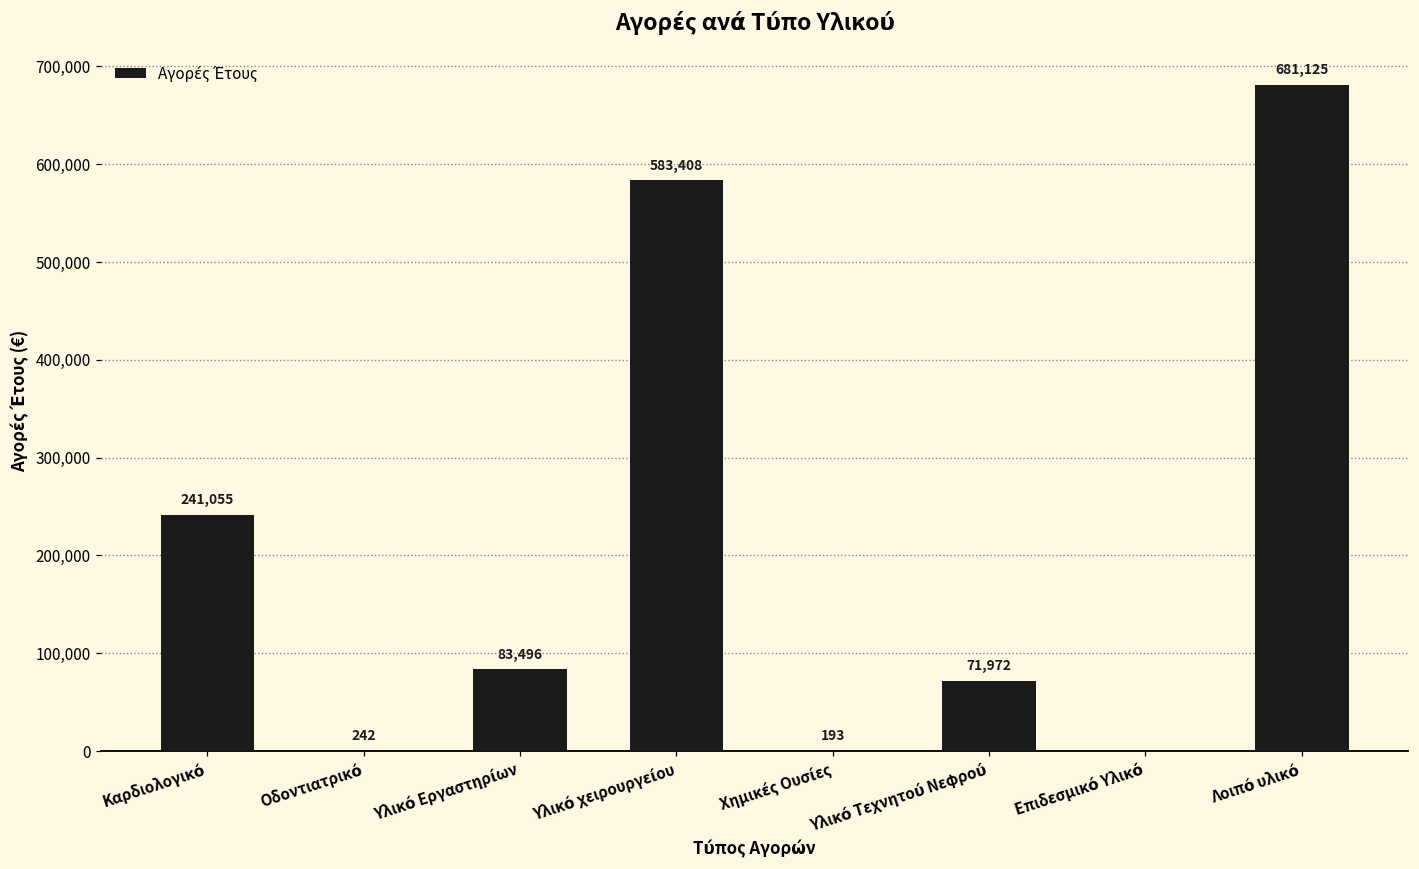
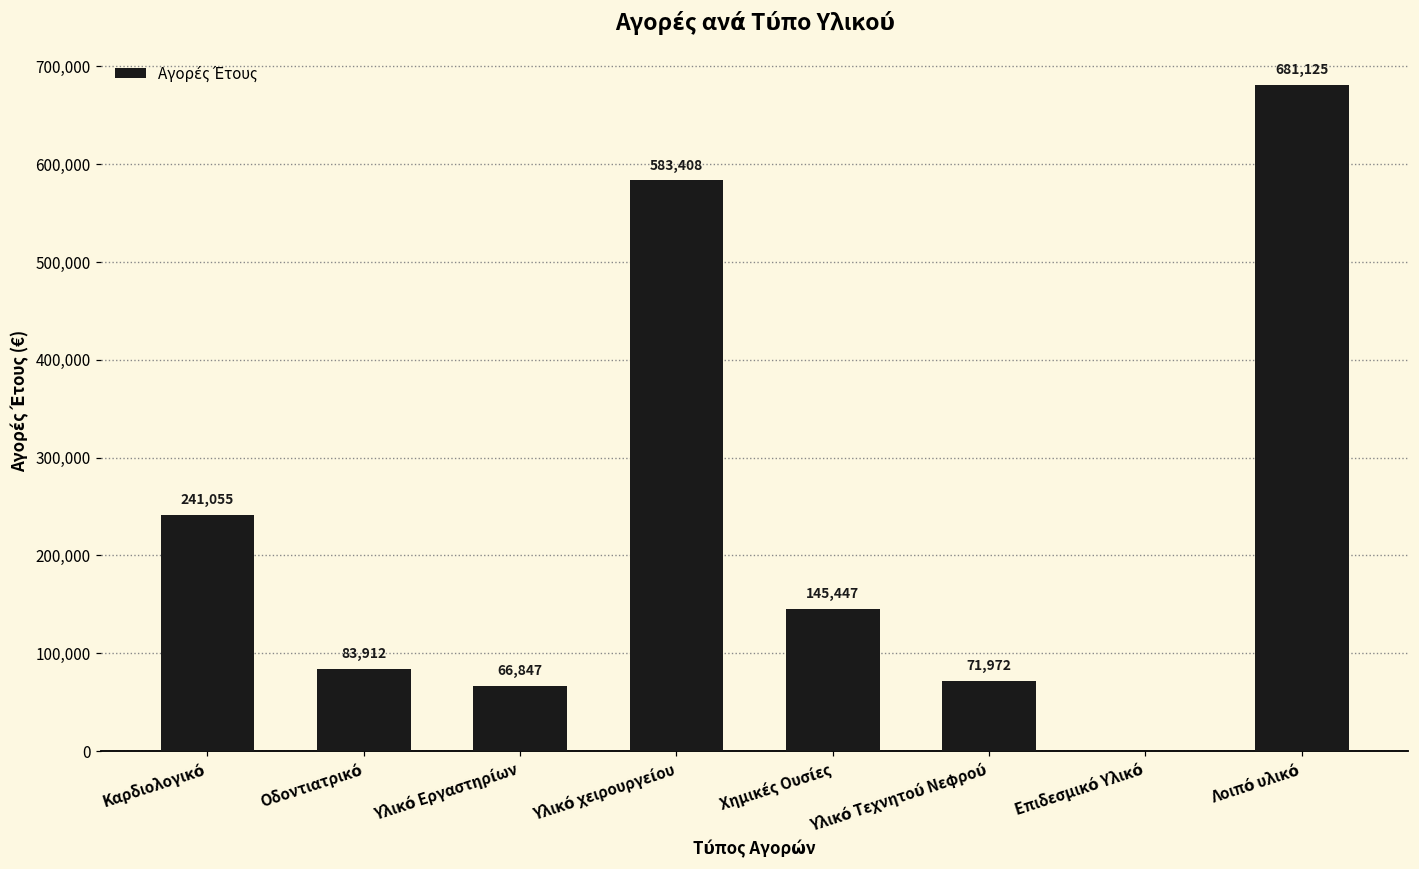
Οδοντιατρικό: 242 -> 83,912
Υλικό Εργαστηρίων: 83,496 -> 66,847
Χημικές Ουσίες: 193 -> 145,447
